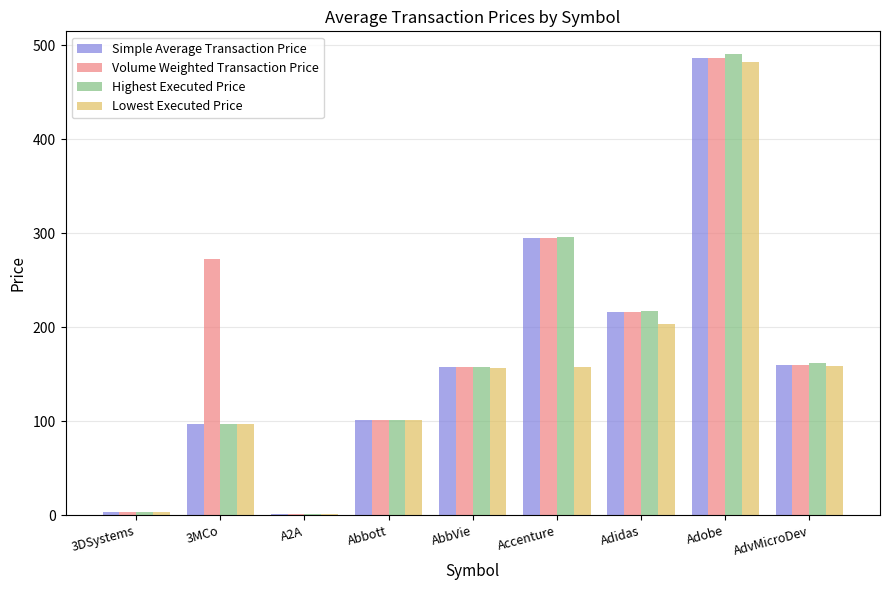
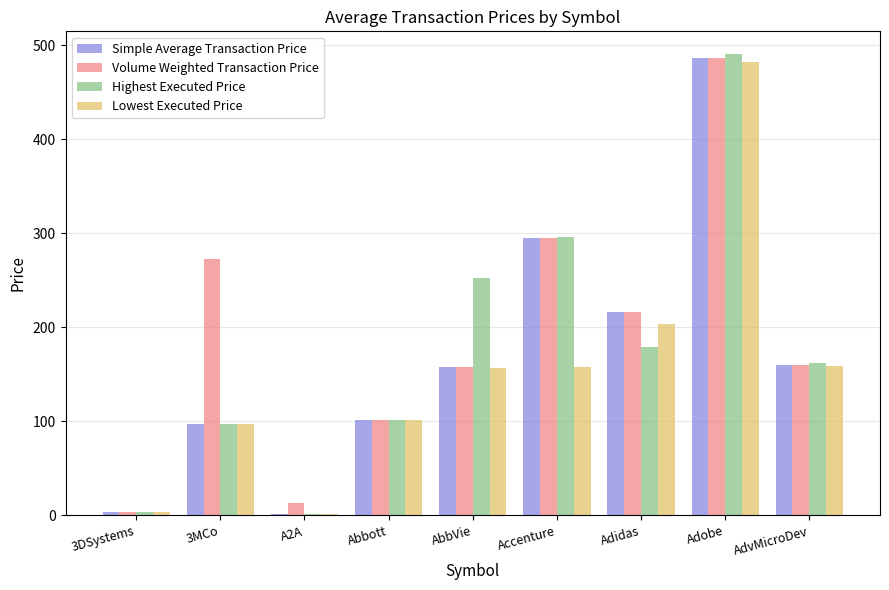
Volume Weighted Transaction Price, A2A: 0 -> 10
Highest Executed Price, AbbVie: 160 -> 250
Highest Executed Price, Adidas: 220 -> 180
